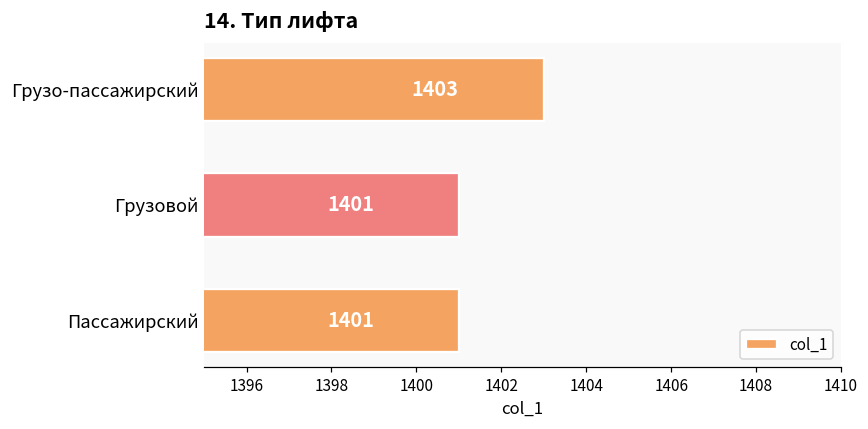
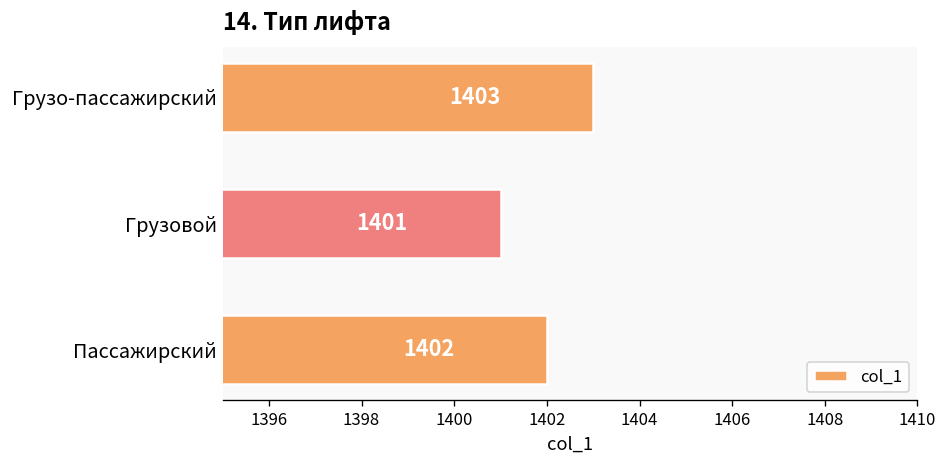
Пассажирский: 1401 -> 1402
